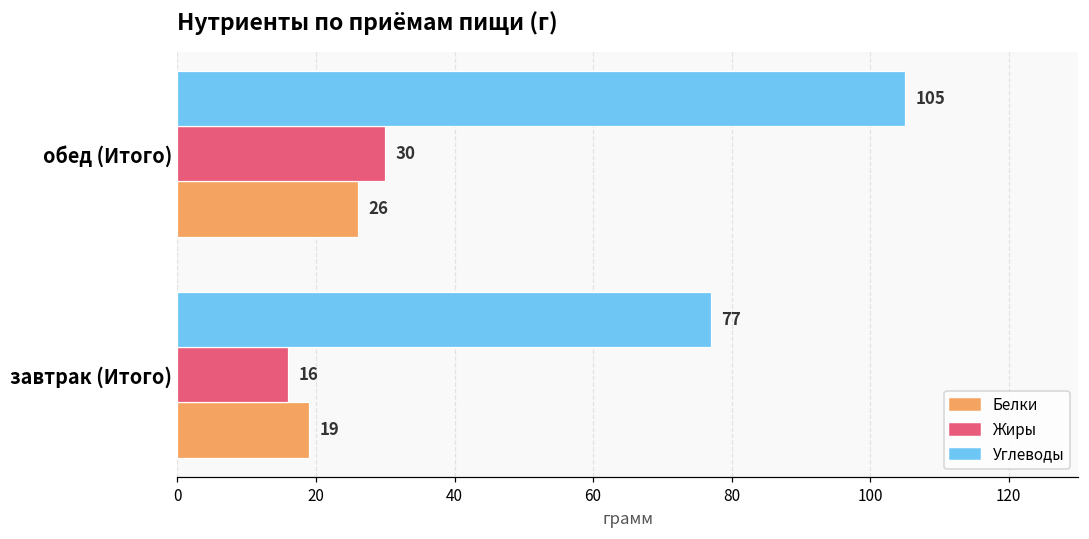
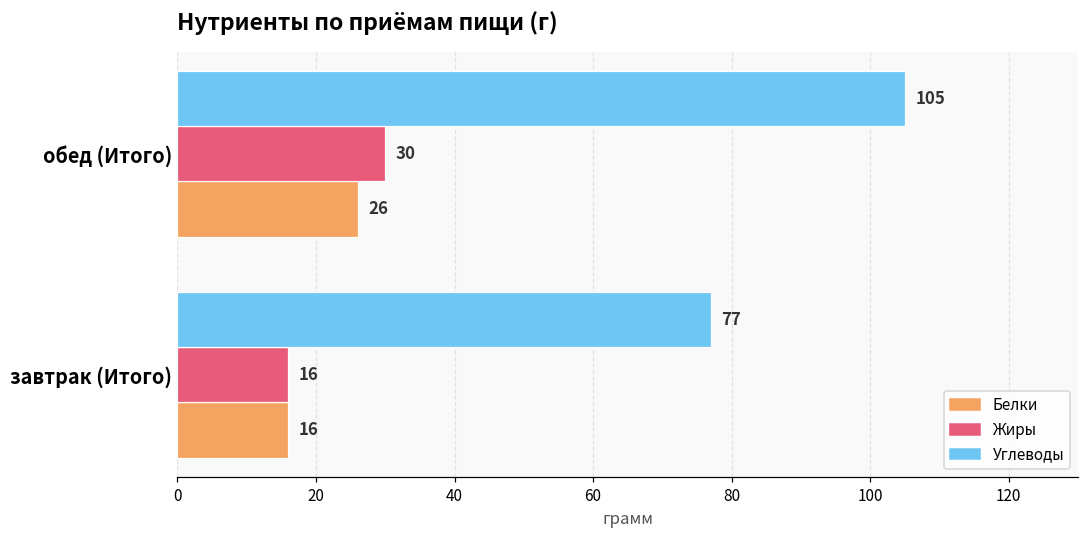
Белки, завтрак (Итого): 19 -> 16
